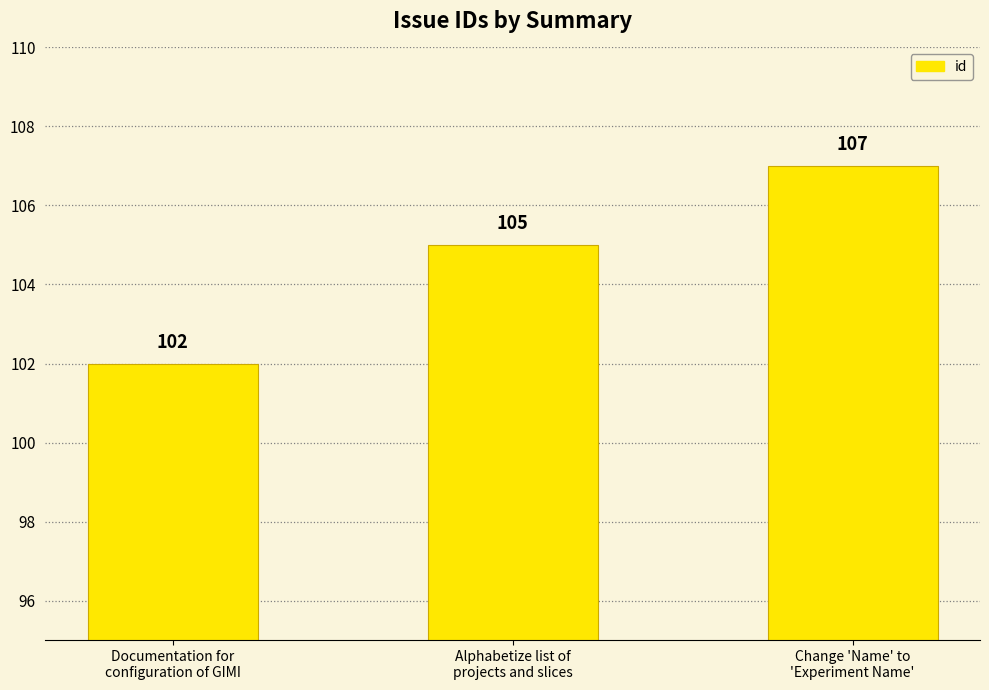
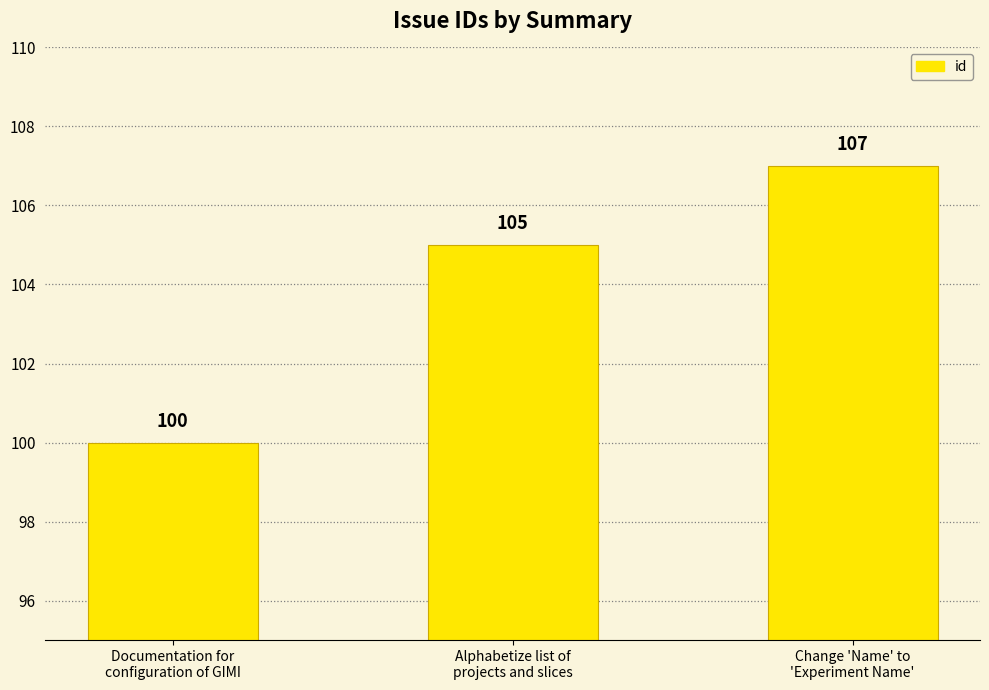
Documentation for configuration of GIMI: 102 -> 100
